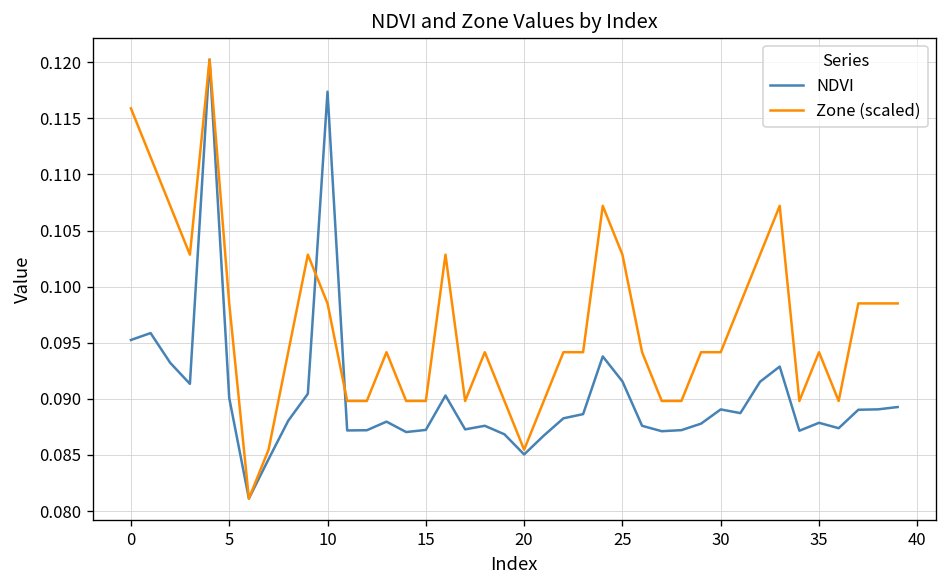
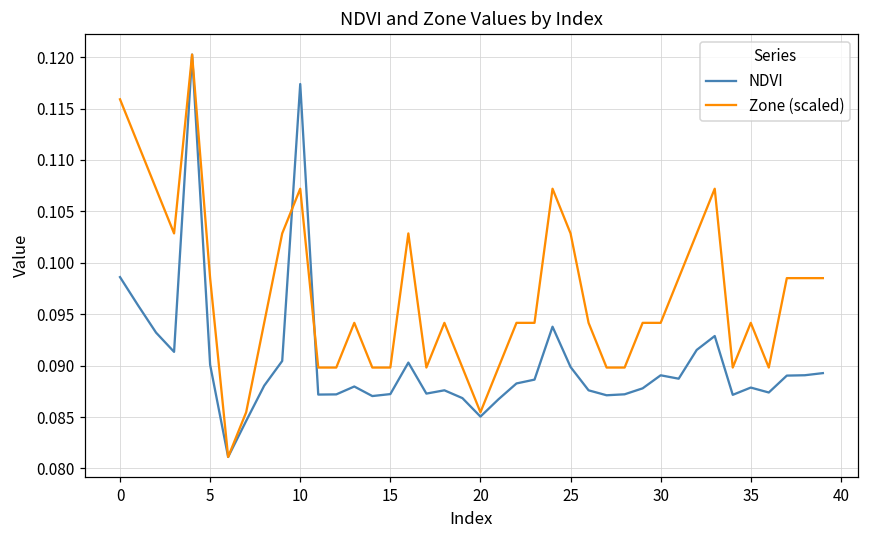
NDVI, 0: 0.095 -> 0.099
Zone (scaled), 10: 0.099 -> 0.107
NDVI, 25: 0.092 -> 0.090
